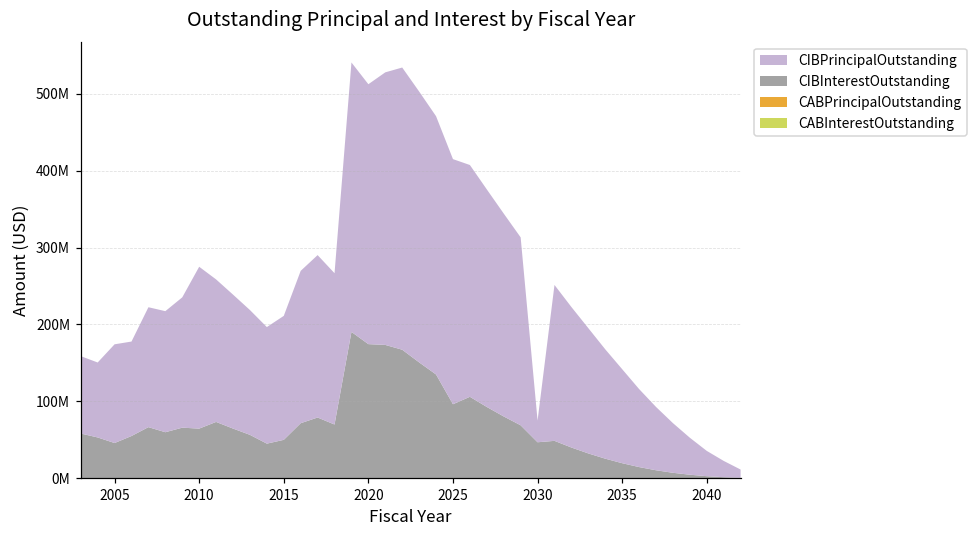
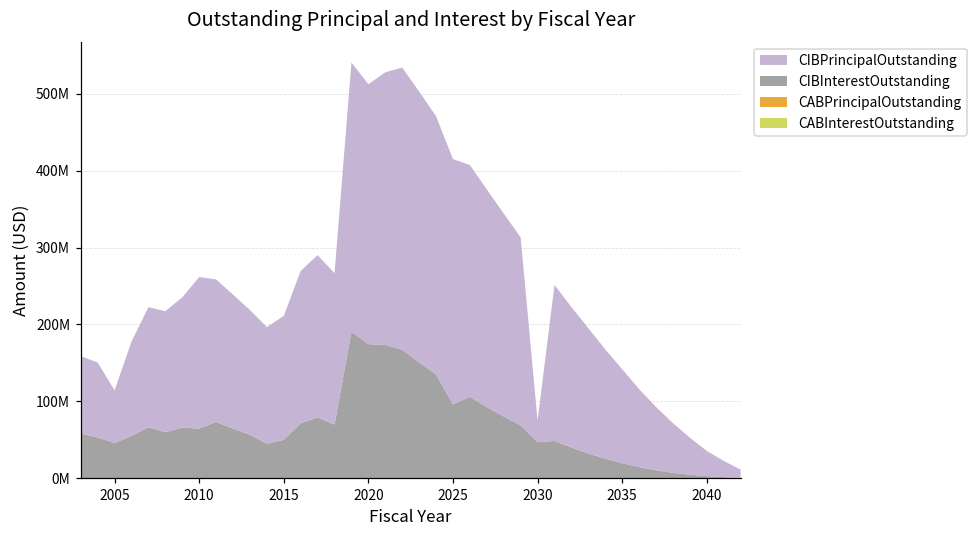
CIBPrincipalOutstanding, 2005: 130000000 -> 70000000
CIBPrincipalOutstanding, 2010: 210000000 -> 200000000
